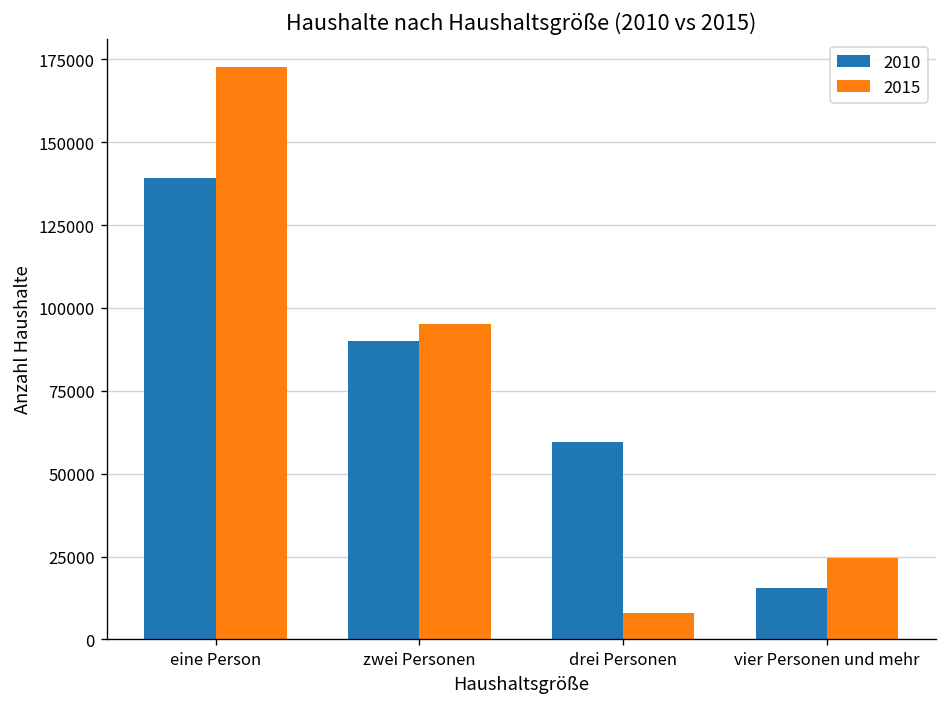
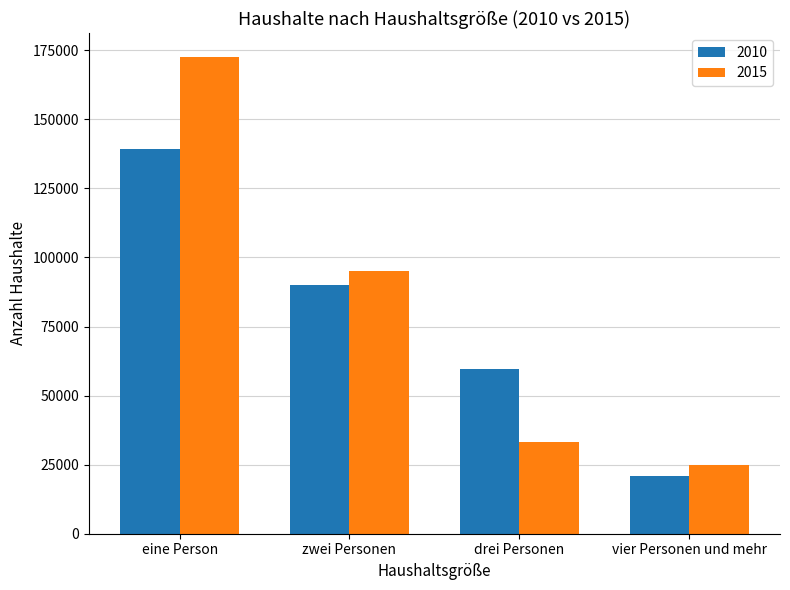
2015, drei Personen: 8000 -> 33000
2010, vier Personen und mehr: 16000 -> 21000
